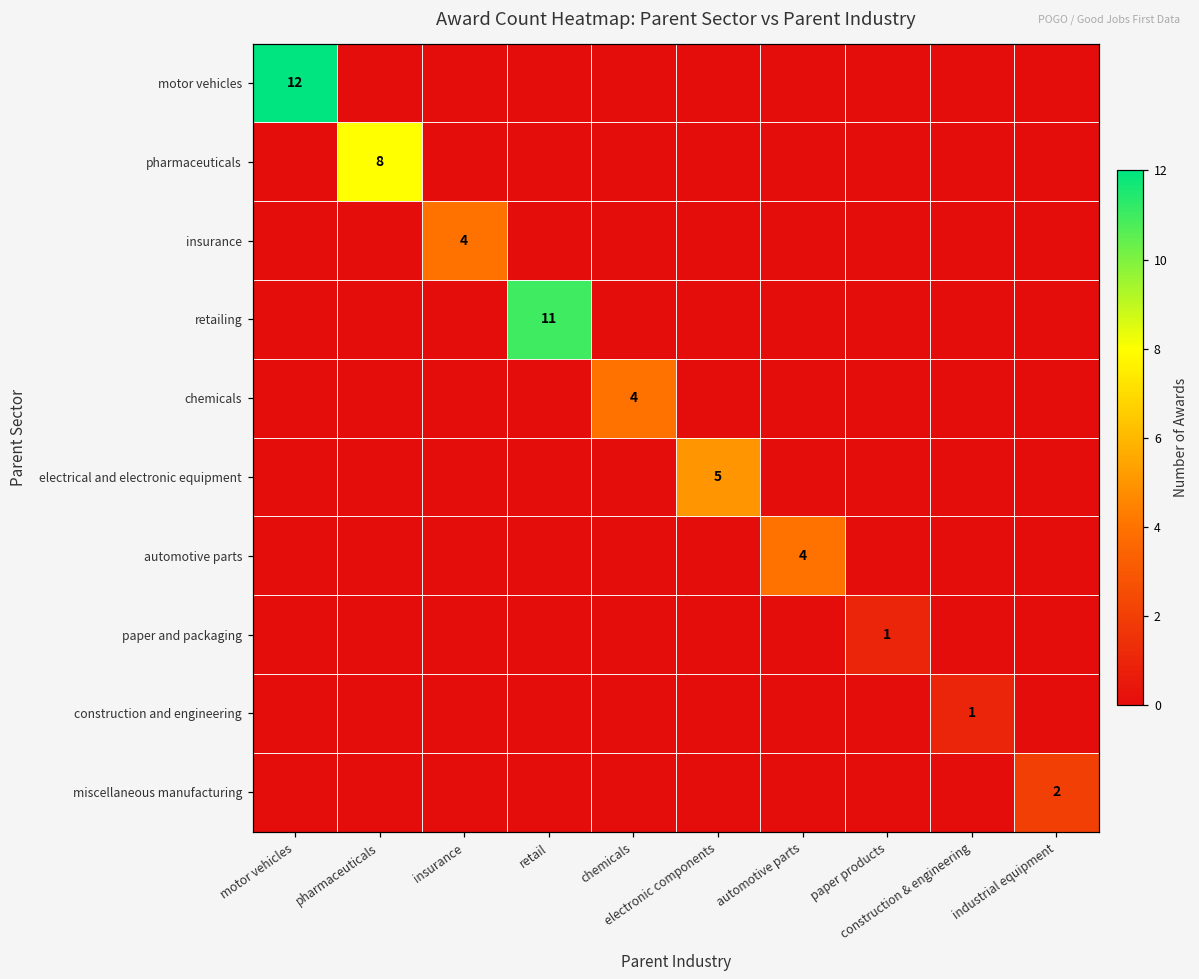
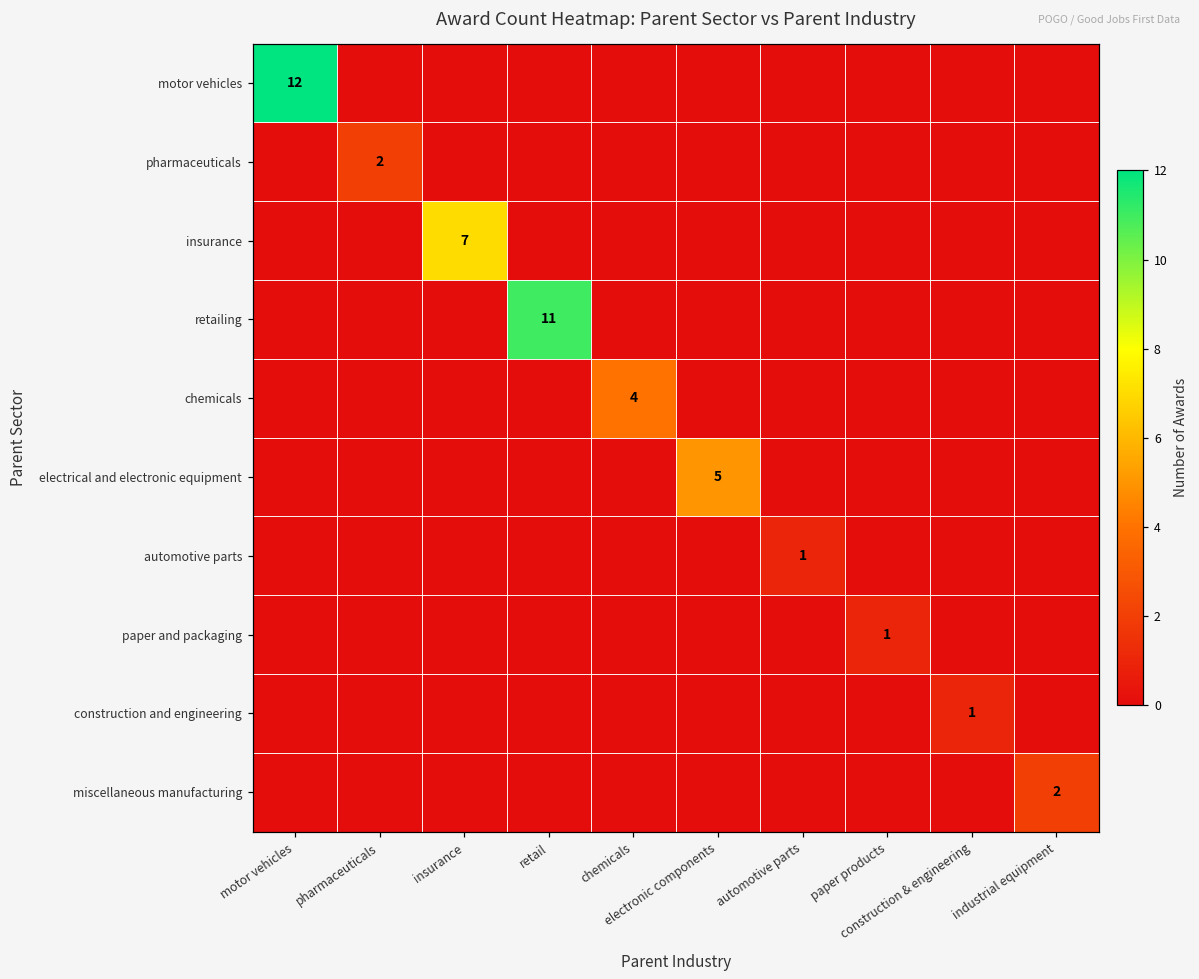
pharmaceuticals, pharmaceuticals: 8 -> 2
insurance, insurance: 4 -> 7
automotive parts, automotive parts: 4 -> 1
